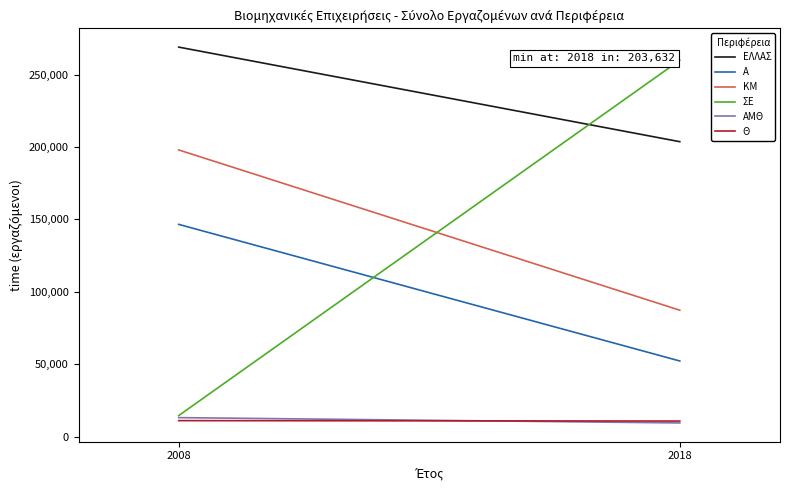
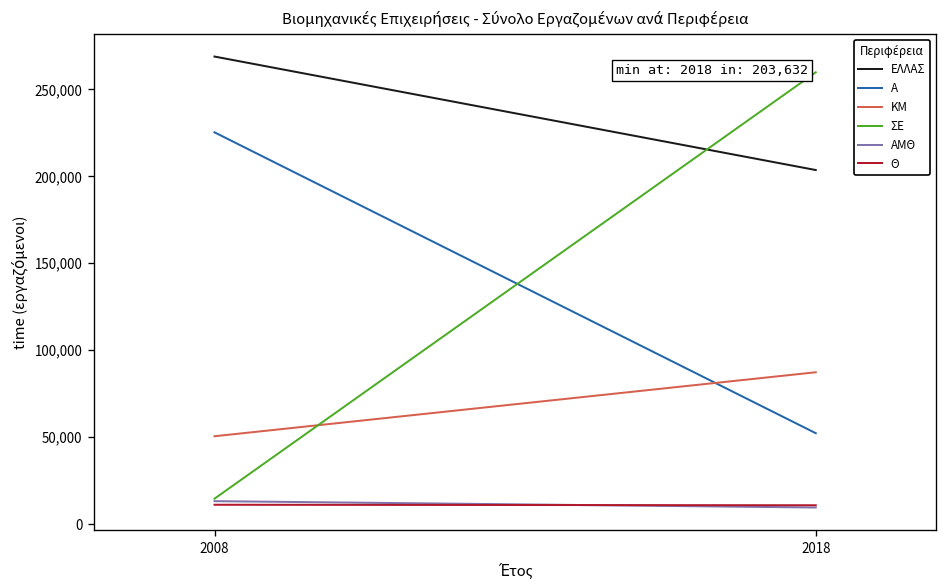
Α, 2008: 147,000 -> 225,000
ΚΜ, 2008: 198,000 -> 51,000
